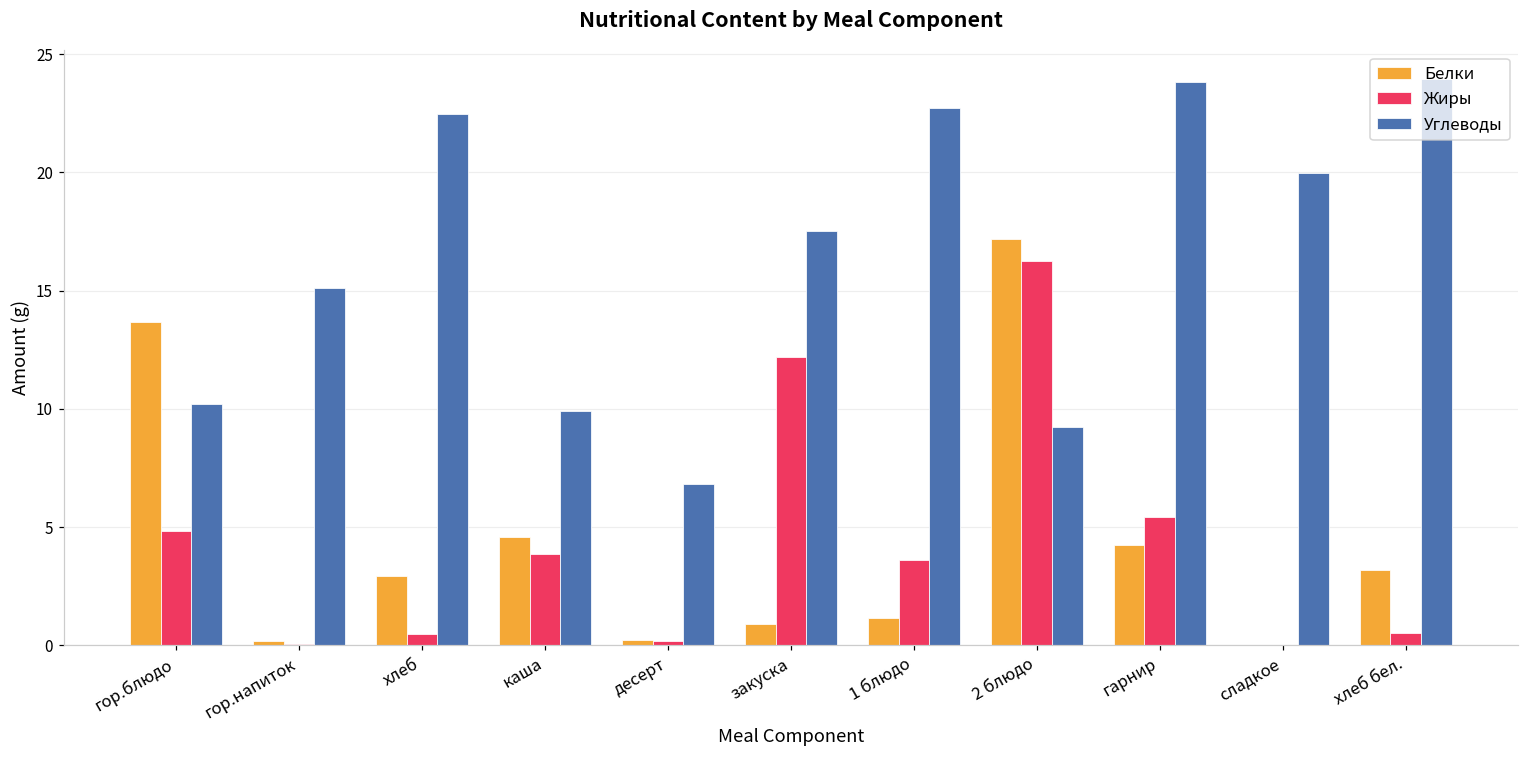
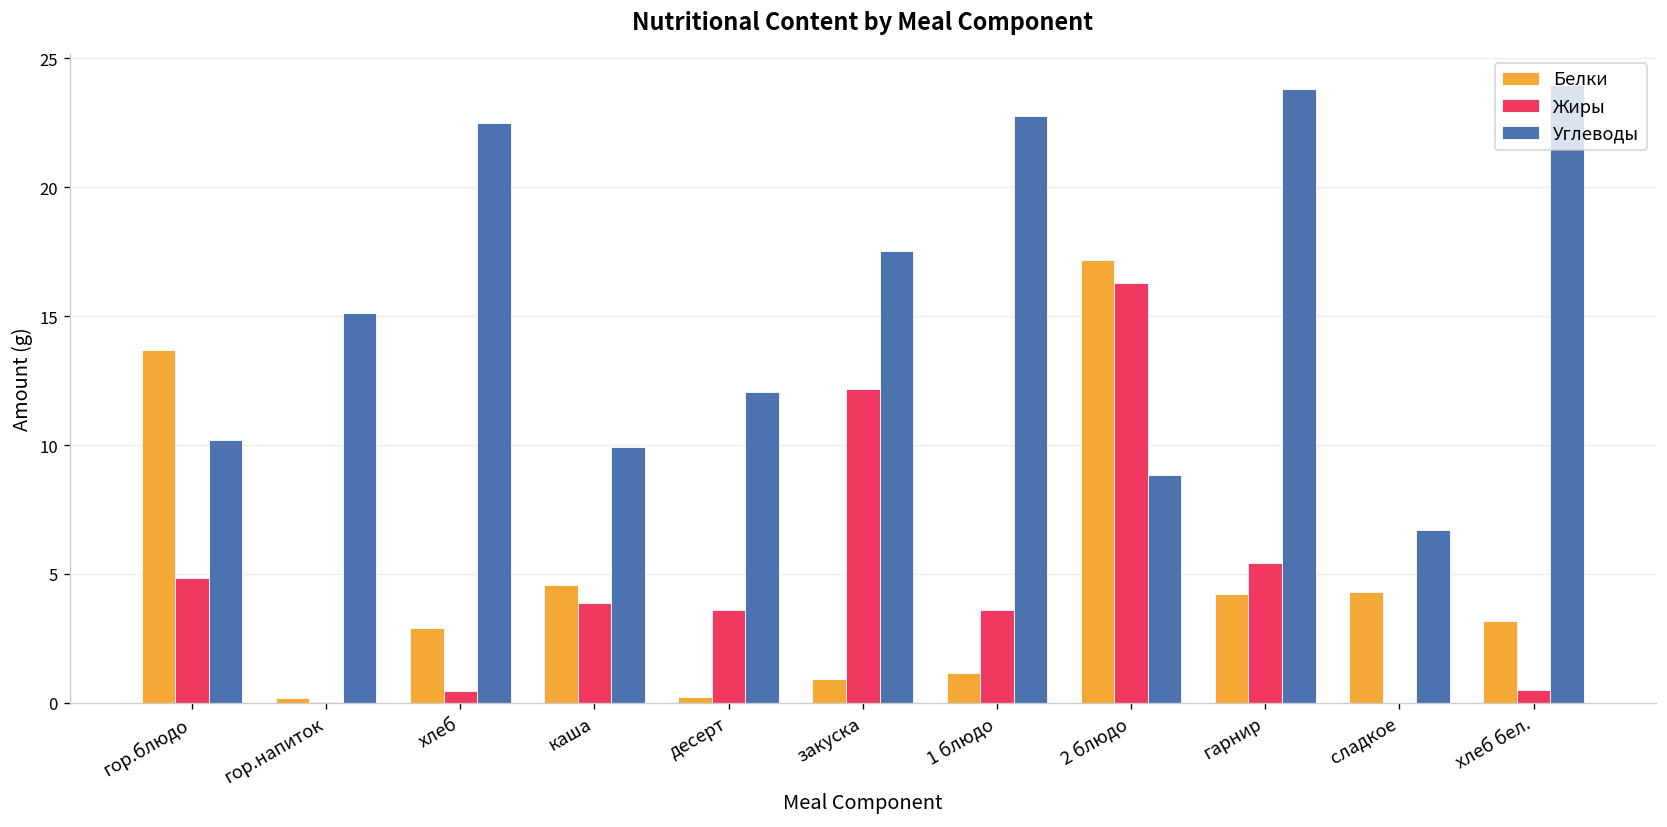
Жиры, десерт: 0.2 -> 3.6
Углеводы, десерт: 6.8 -> 12.1
Углеводы, 2 блюдо: 9.2 -> 8.8
Белки, сладкое: 0.0 -> 4.3
Углеводы, сладкое: 20.0 -> 6.7
